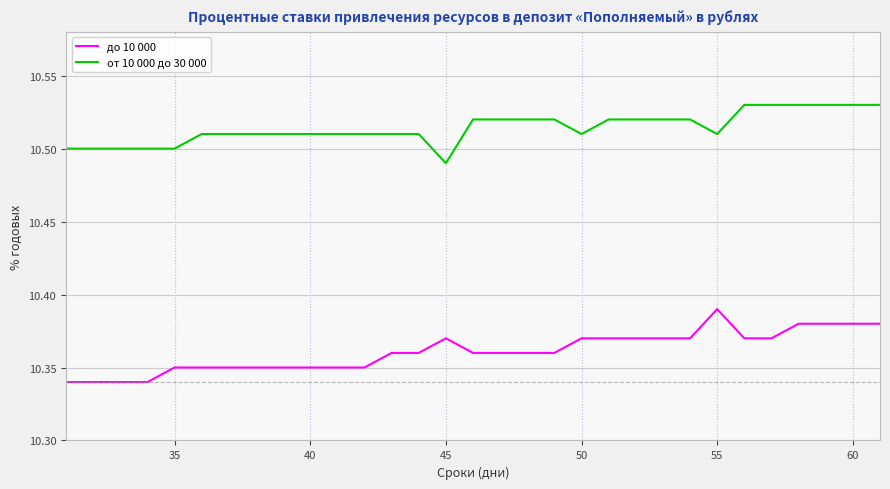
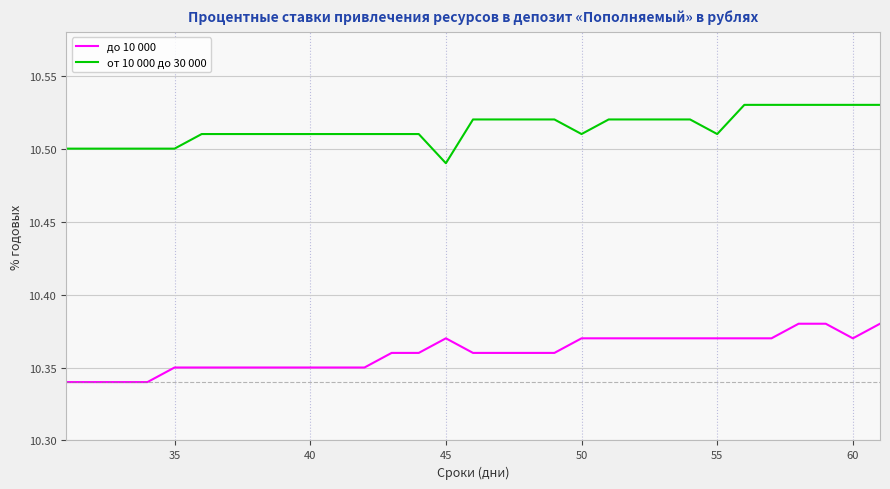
до 10 000, 55: 10.39 -> 10.37
до 10 000, 60: 10.38 -> 10.37
